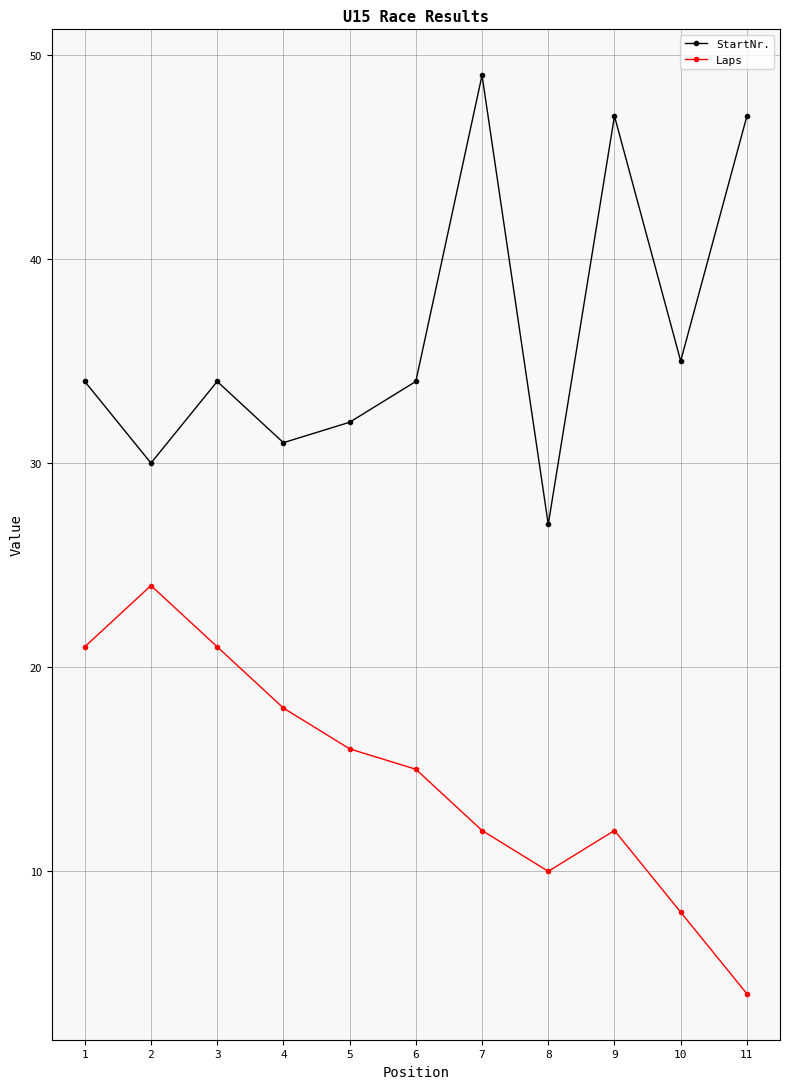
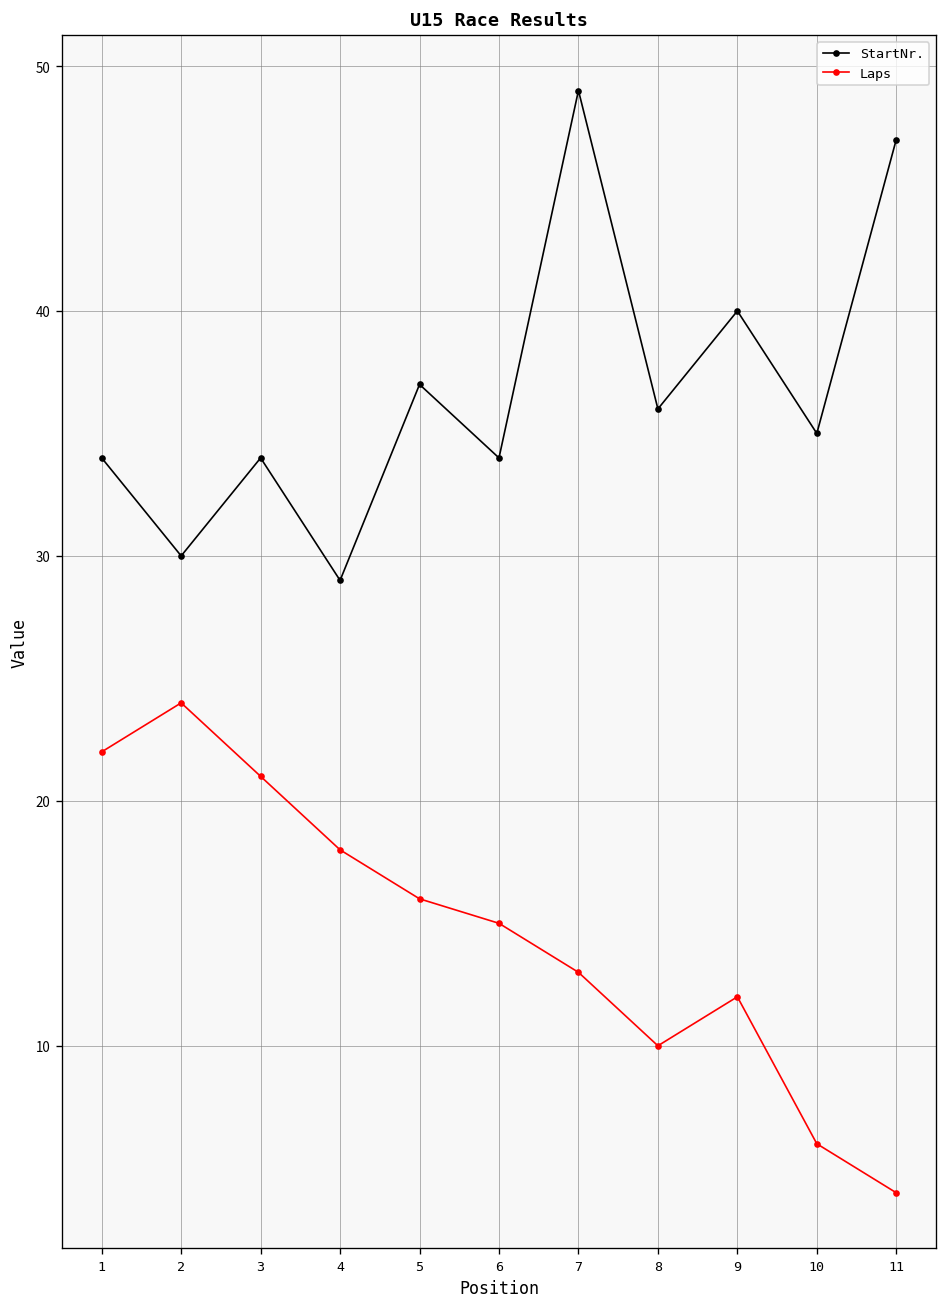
Laps, 1: 21 -> 22
StartNr., 4: 31 -> 29
StartNr., 5: 32 -> 37
Laps, 7: 12 -> 13
StartNr., 8: 27 -> 36
StartNr., 9: 47 -> 40
Laps, 10: 8 -> 6
